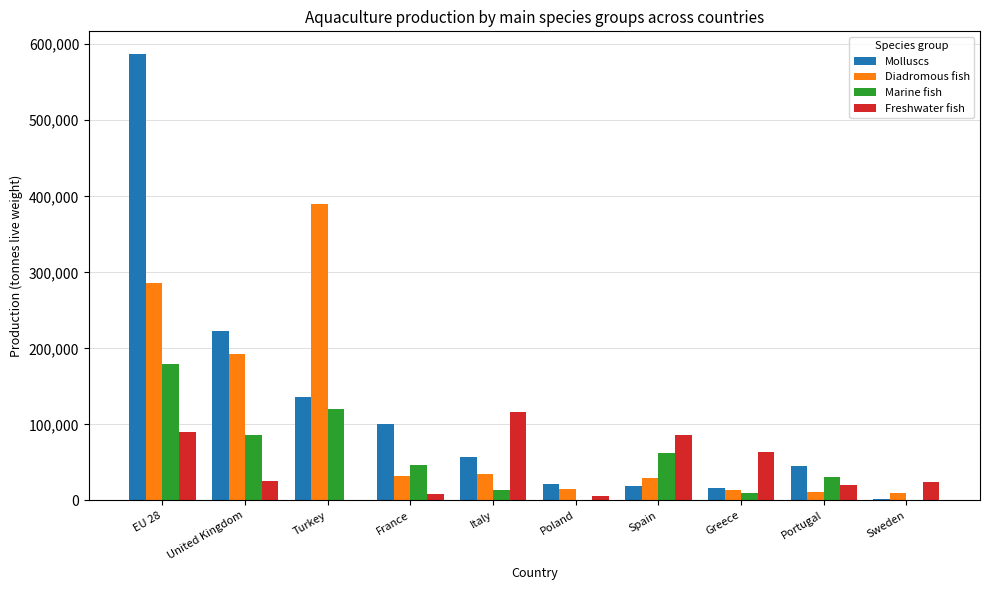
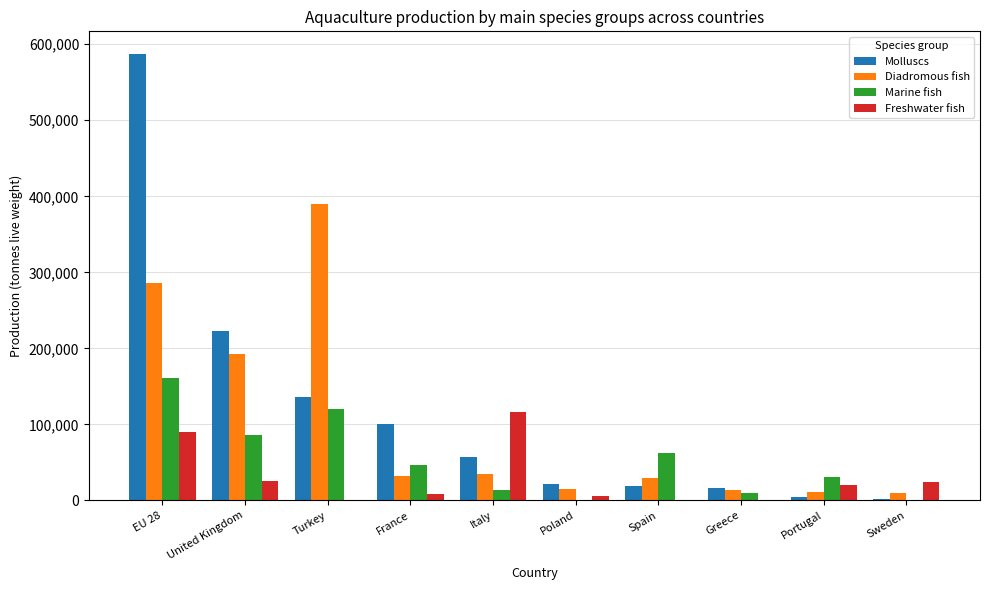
Marine fish, EU 28: 180,000 -> 160,000
Freshwater fish, Spain: 90,000 -> 0
Freshwater fish, Greece: 60,000 -> 0
Molluscs, Portugal: 50,000 -> 0
